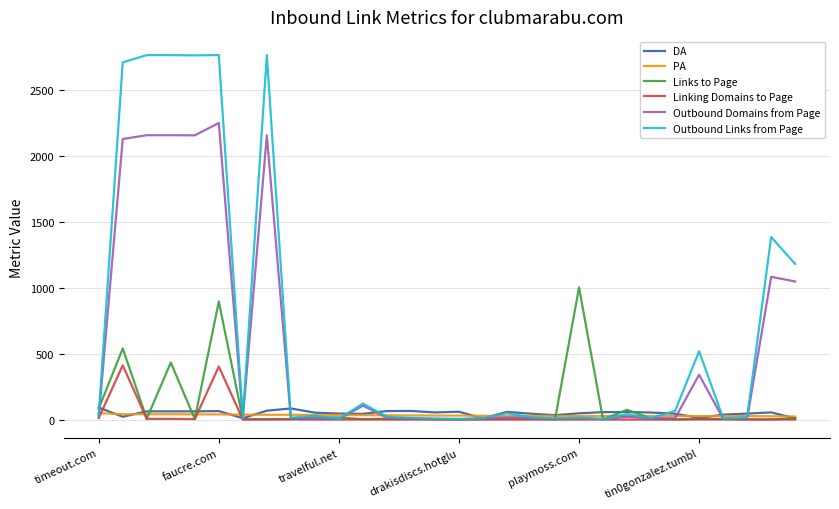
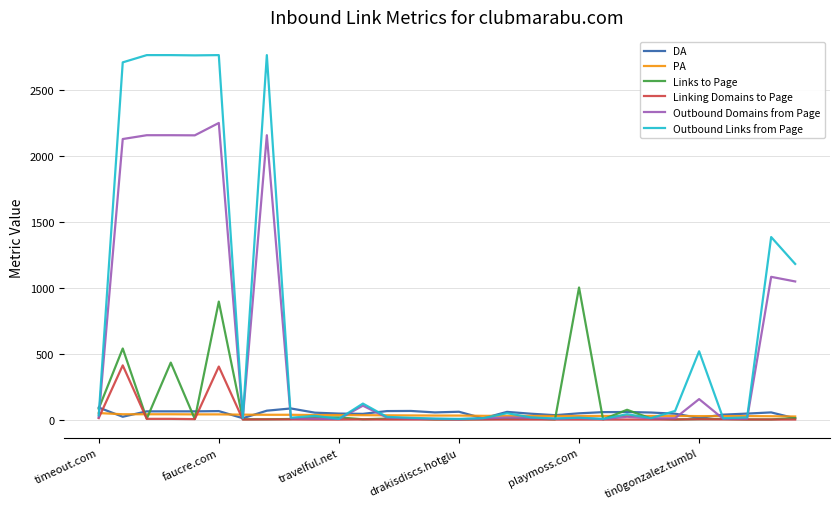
Outbound Domains from Page, tin0gonzalez.tumbl: 340 -> 160
